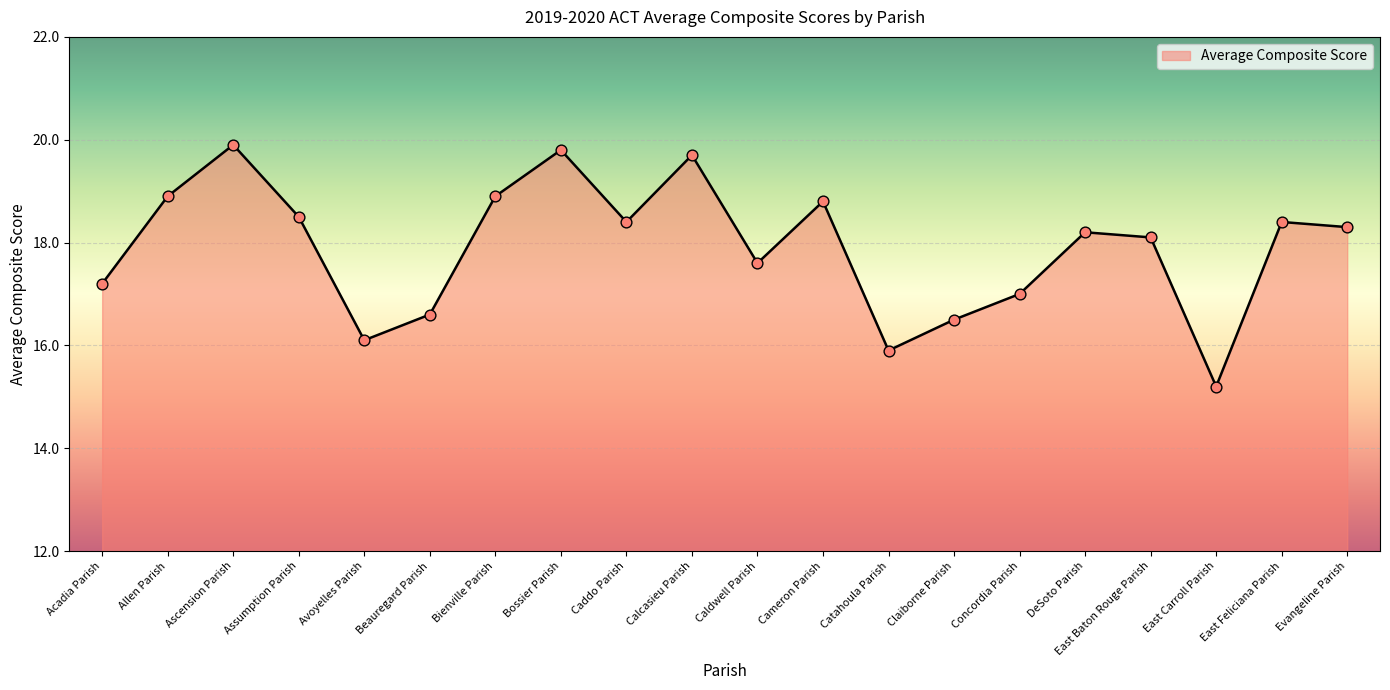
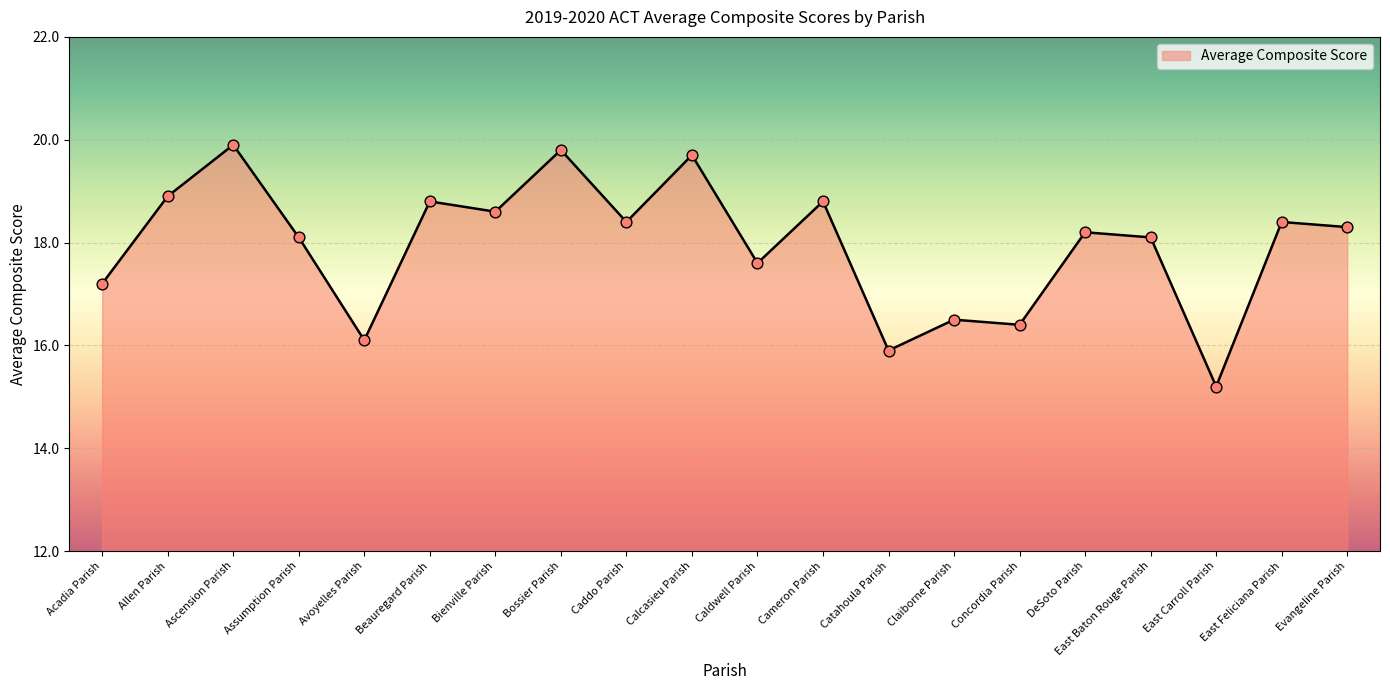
Assumption Parish: 18.5 -> 18.1
Beauregard Parish: 16.6 -> 18.8
Bienville Parish: 18.9 -> 18.6
Concordia Parish: 17.0 -> 16.4
